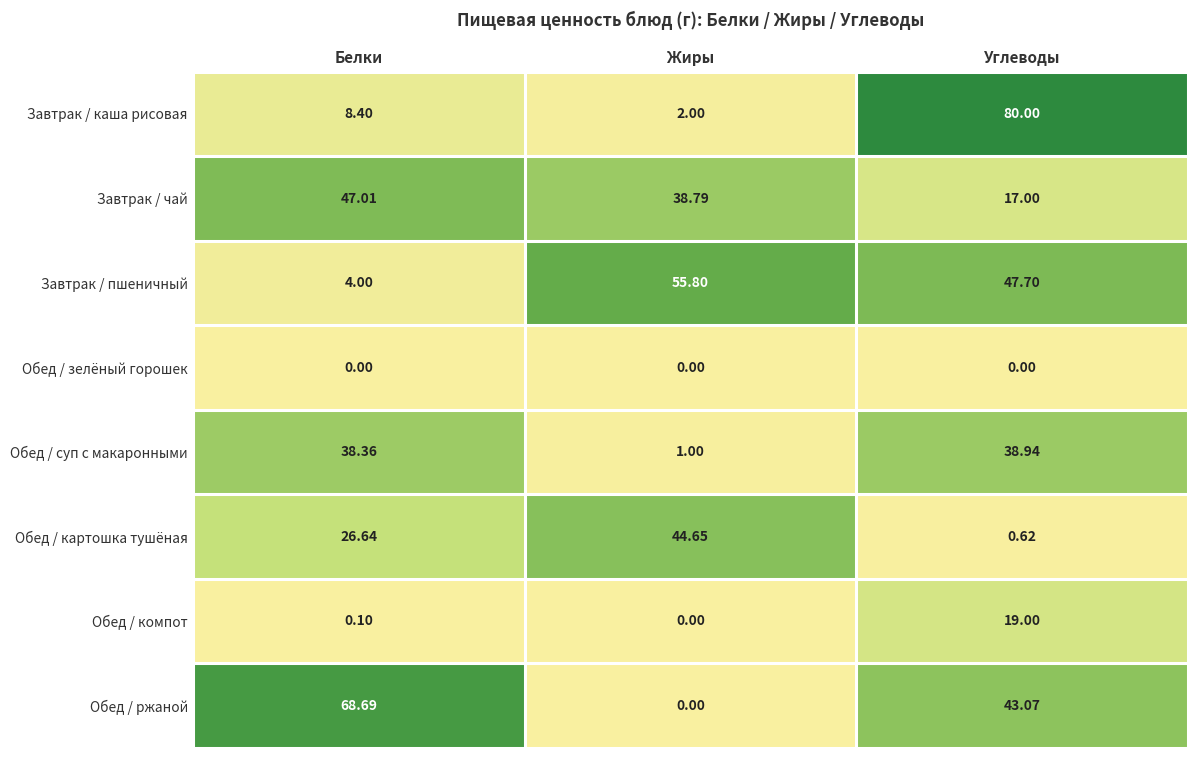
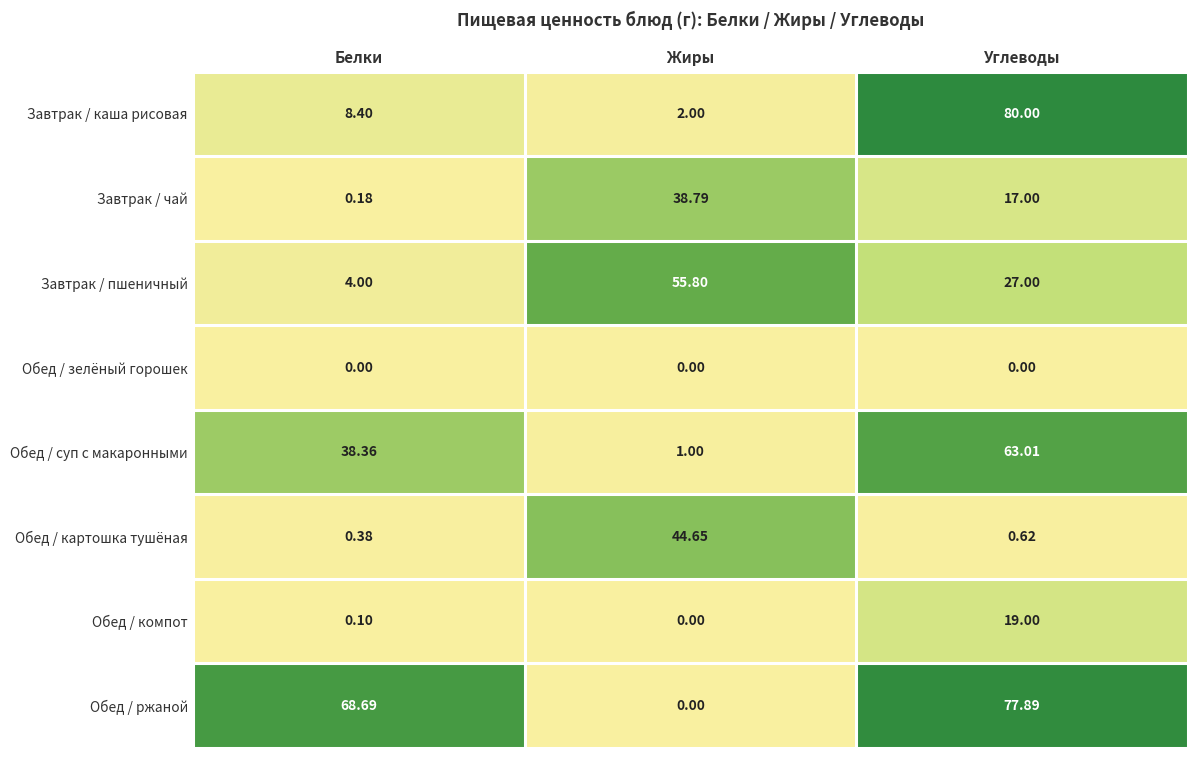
Завтрак / чай, Белки: 47.01 -> 0.18
Завтрак / пшеничный, Углеводы: 47.70 -> 27.00
Обед / суп с макаронными, Углеводы: 38.94 -> 63.01
Обед / картошка тушёная, Белки: 26.64 -> 0.38
Обед / ржаной, Углеводы: 43.07 -> 77.89
